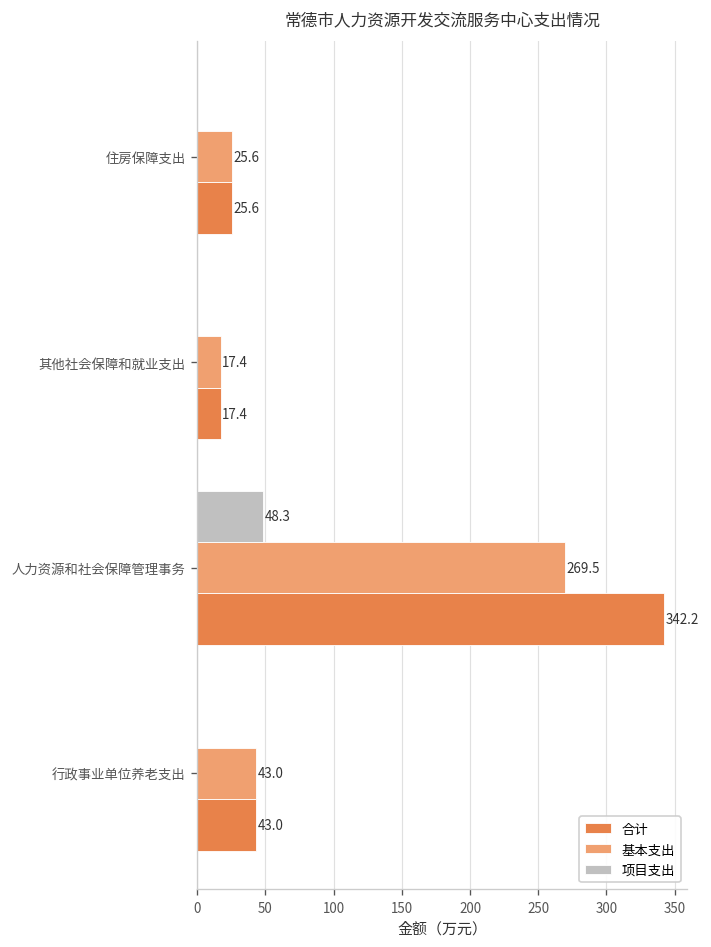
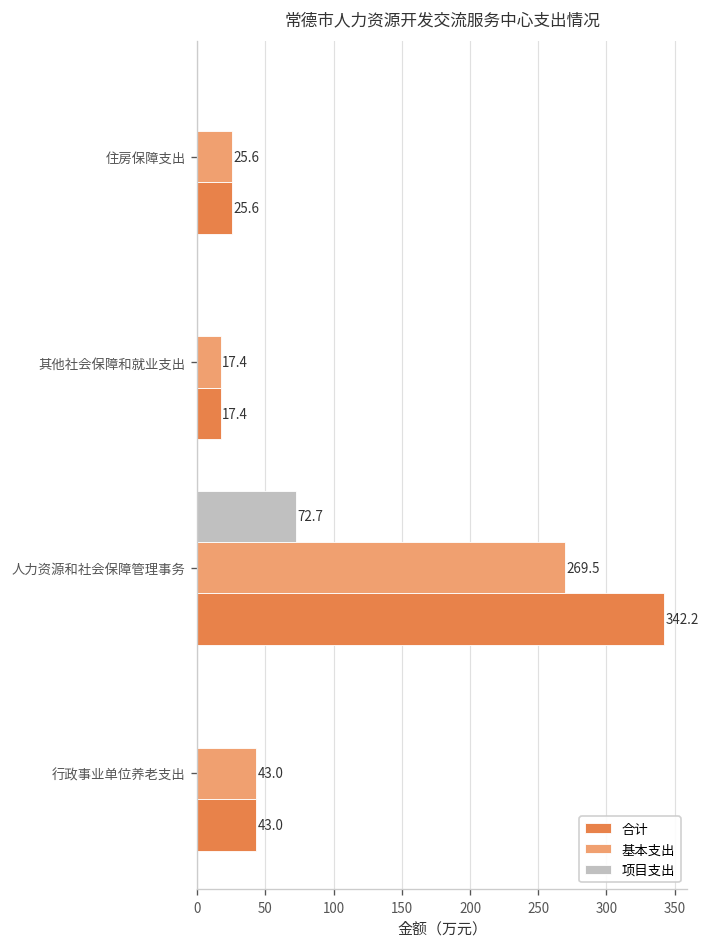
项目支出, 人力资源和社会保障管理事务: 48.3 -> 72.7
